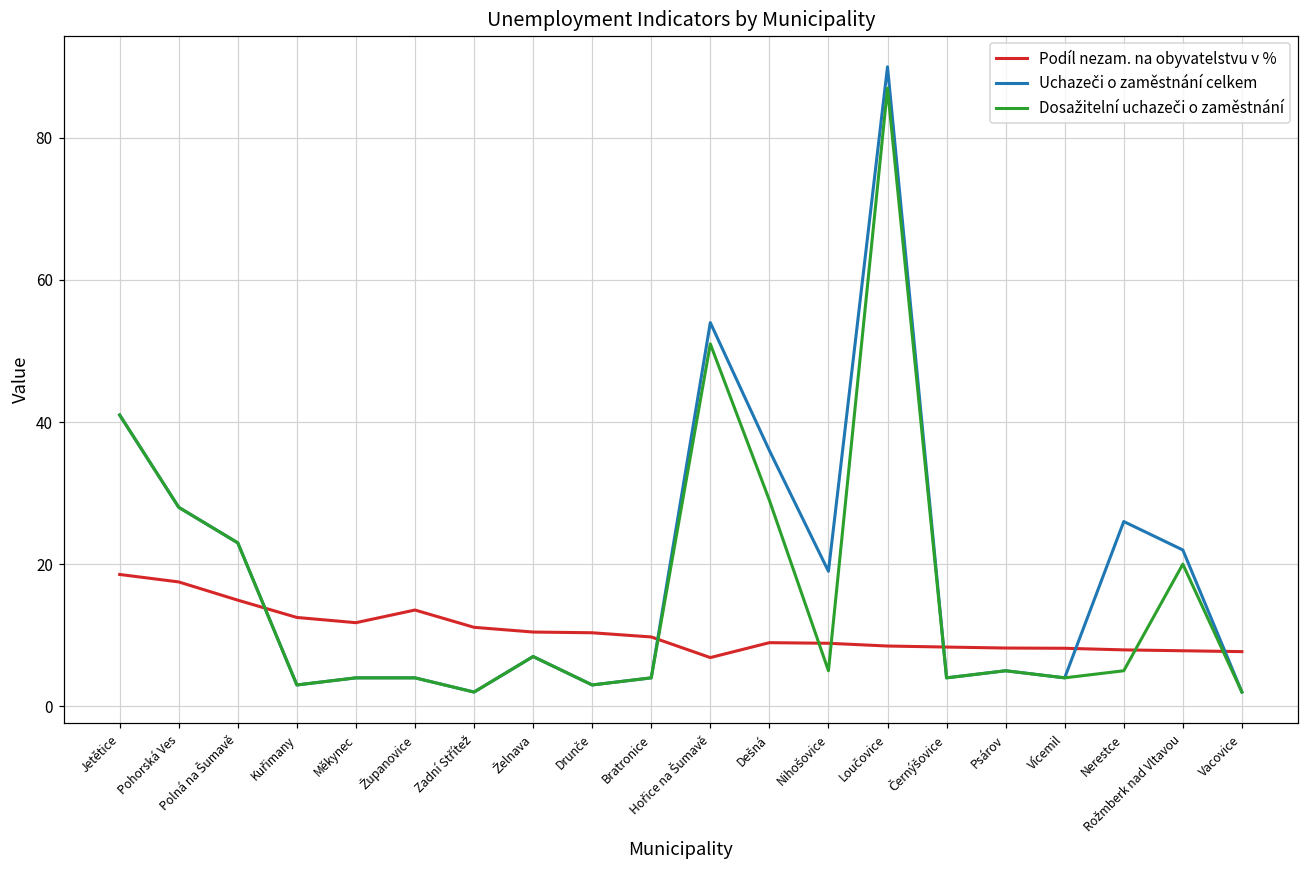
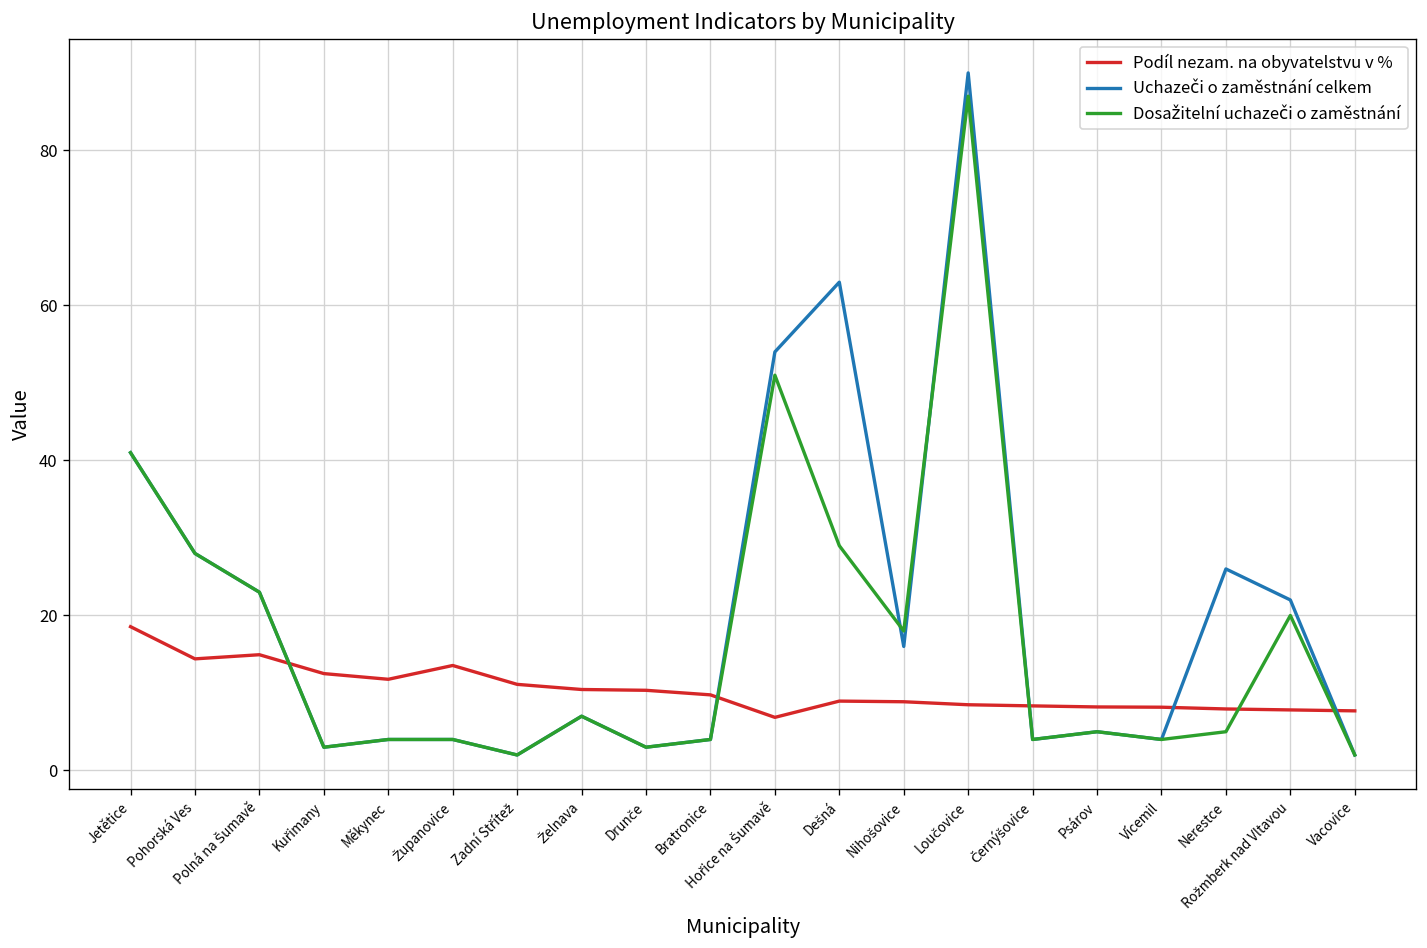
Podíl nezam. na obyvatelstvu v %, Pohorská Ves: 18 -> 14
Uchazeči o zaměstnání celkem, Dešná: 36 -> 63
Uchazeči o zaměstnání celkem, Nihošovice: 19 -> 16
Dosažitelní uchazeči o zaměstnání, Nihošovice: 5 -> 18
